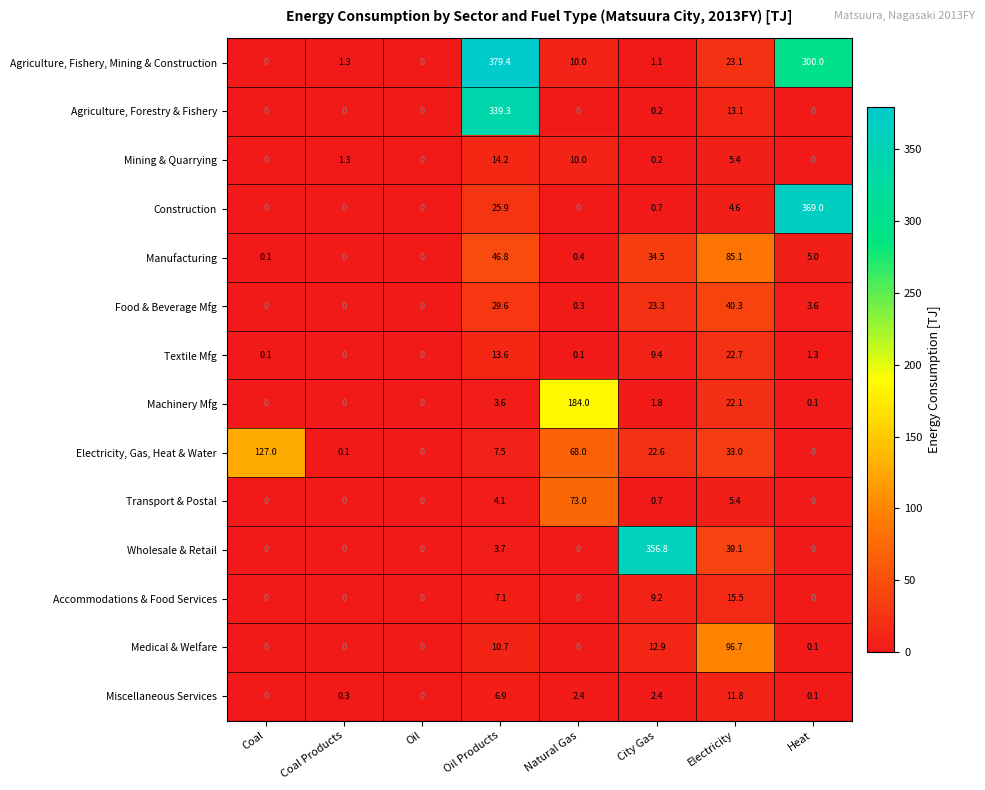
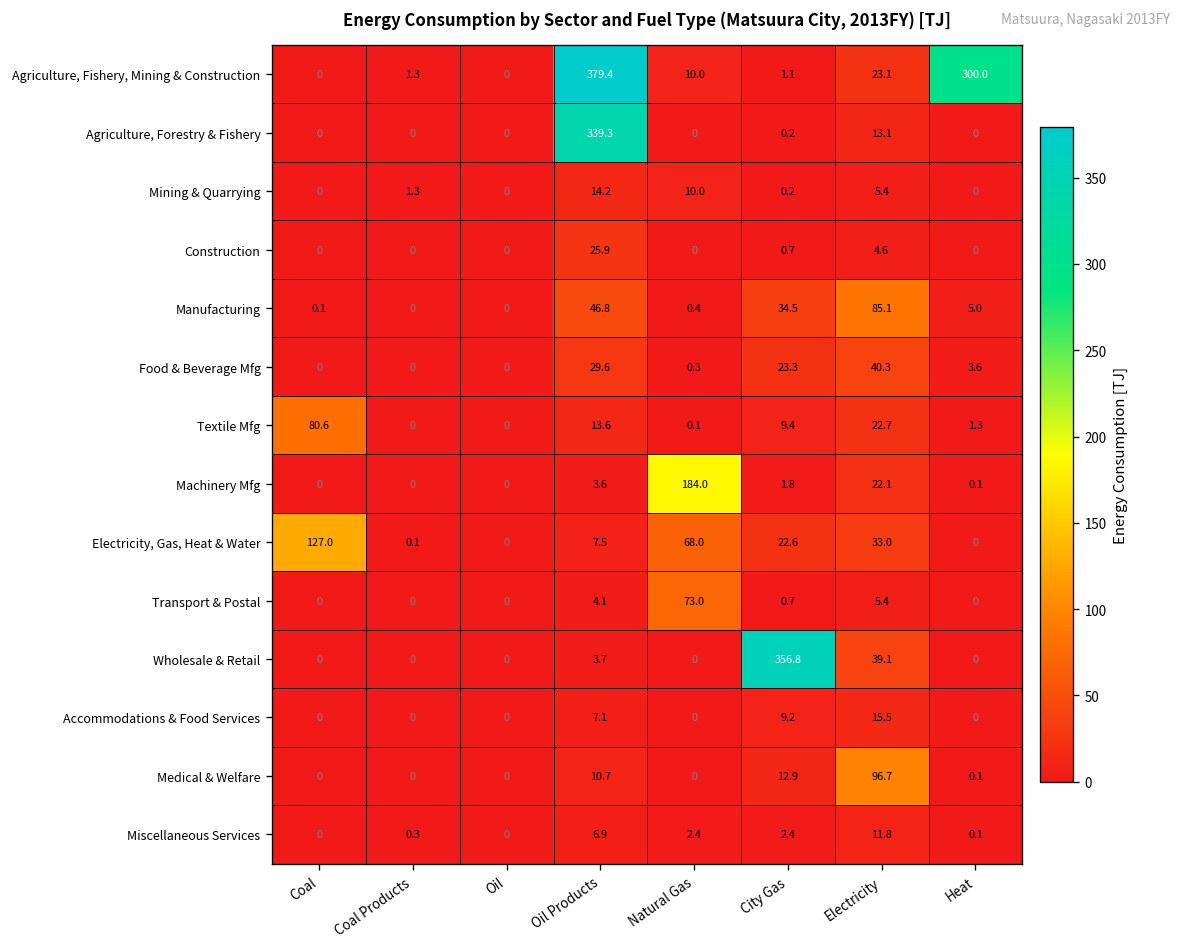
Construction, Heat: 369.0 -> 0
Textile Mfg, Coal: 0.1 -> 80.6
